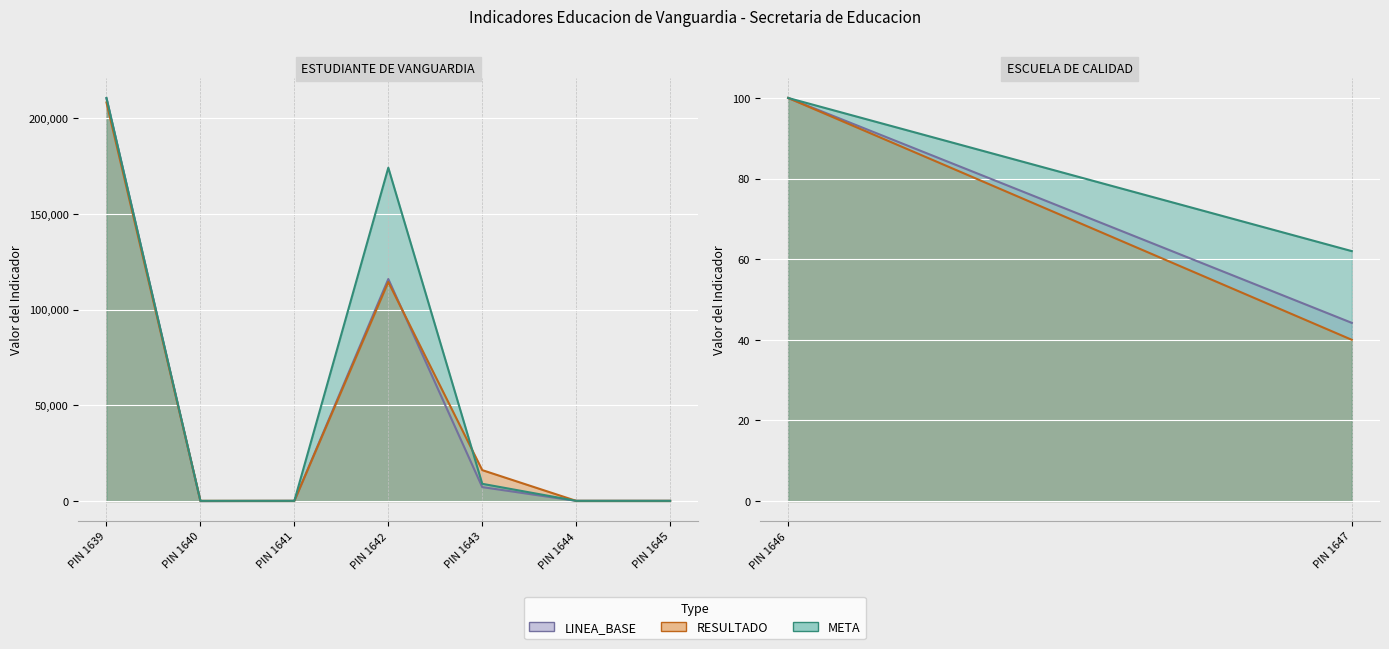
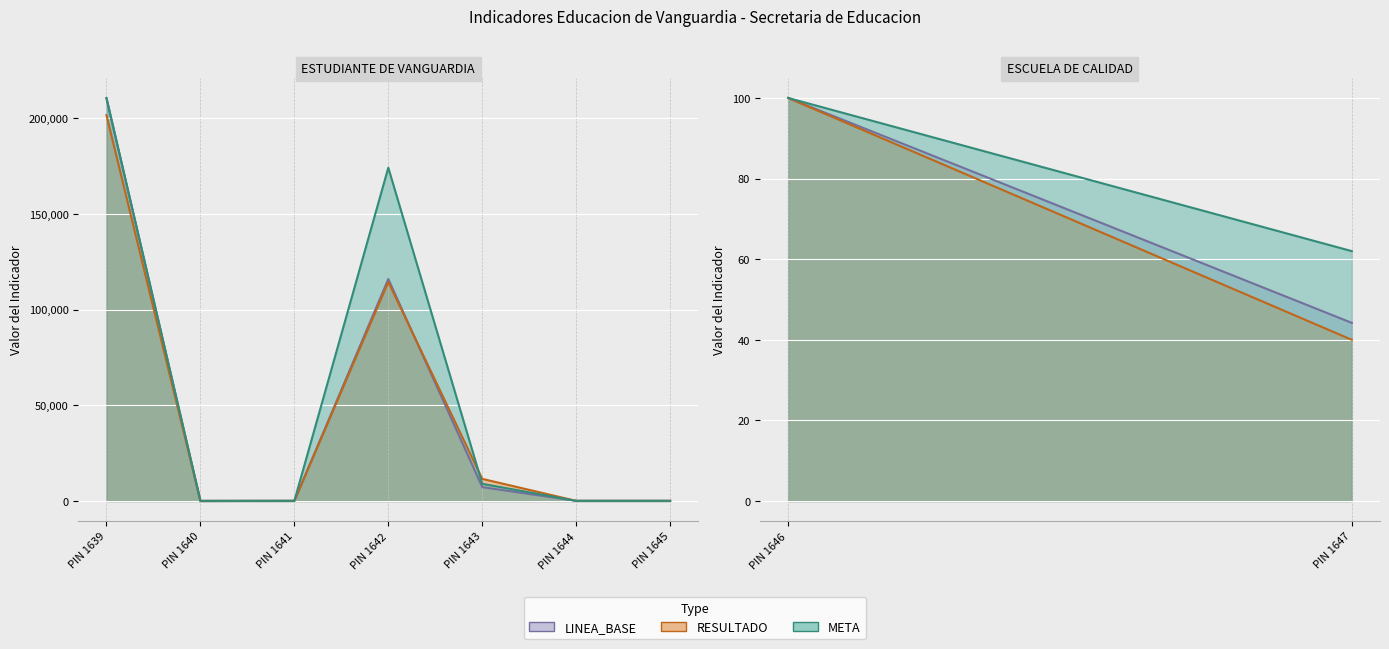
ESTUDIANTE DE VANGUARDIA, RESULTADO, PIN 1639: 208,000 -> 202,000
ESTUDIANTE DE VANGUARDIA, RESULTADO, PIN 1643: 16,000 -> 12,000
